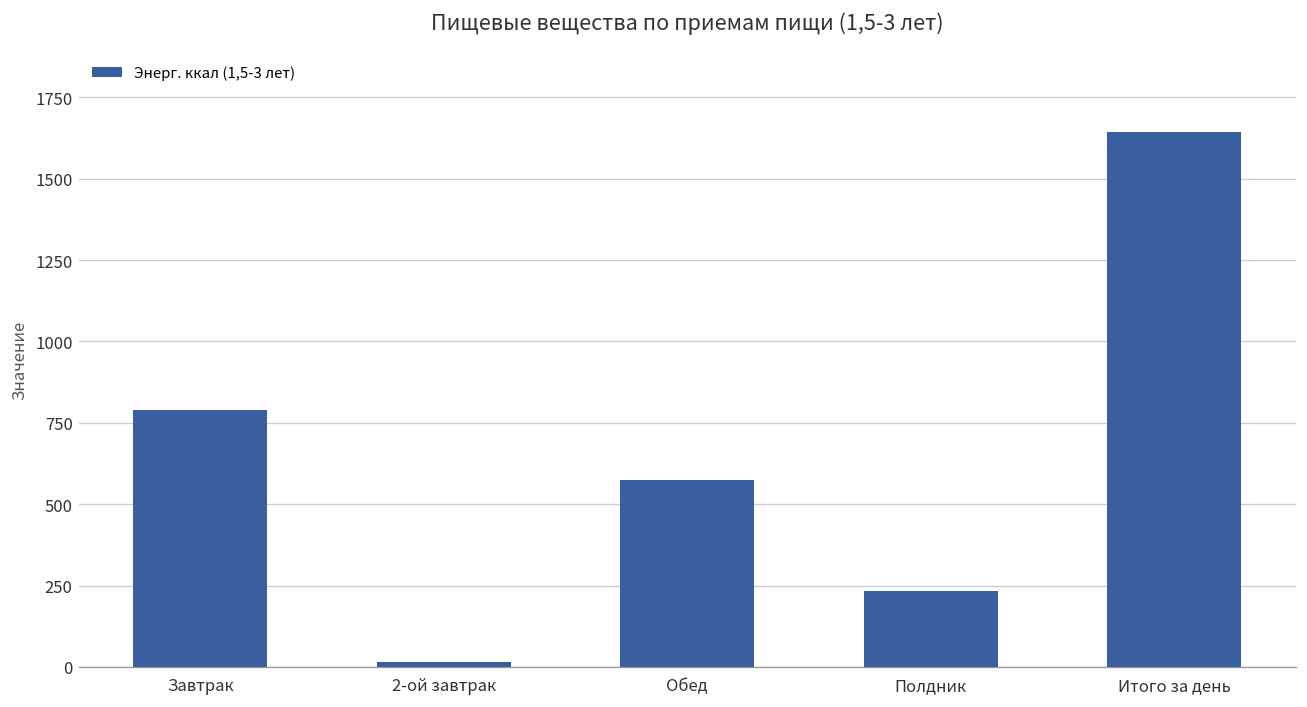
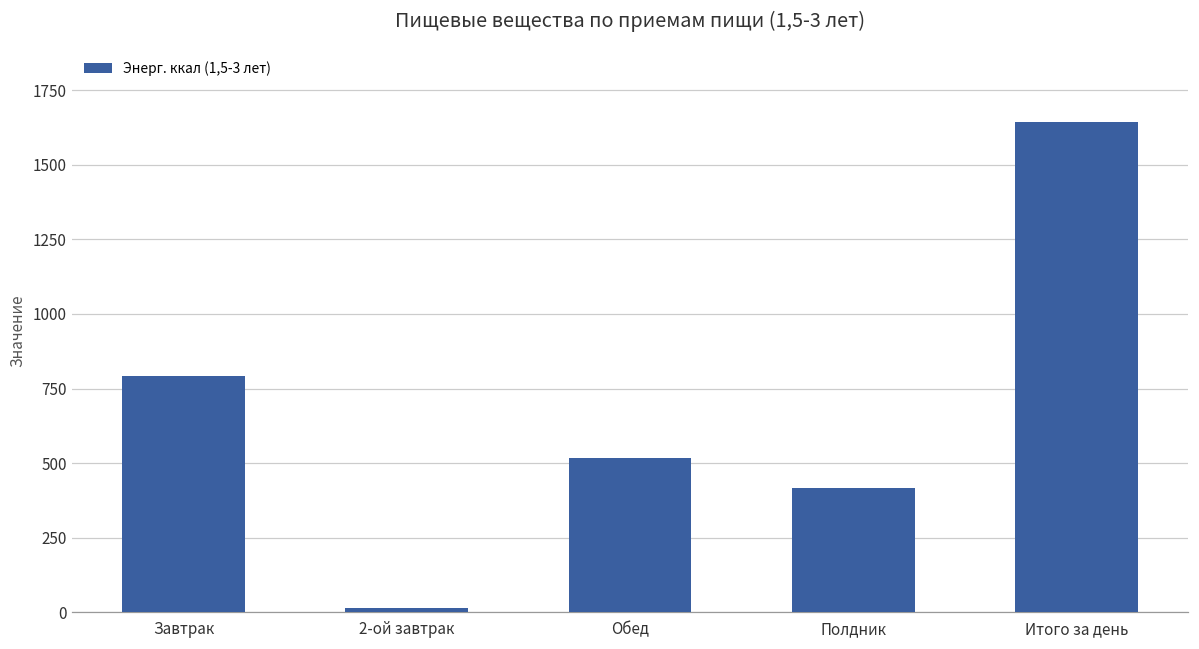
Обед: 570 -> 520
Полдник: 230 -> 420
